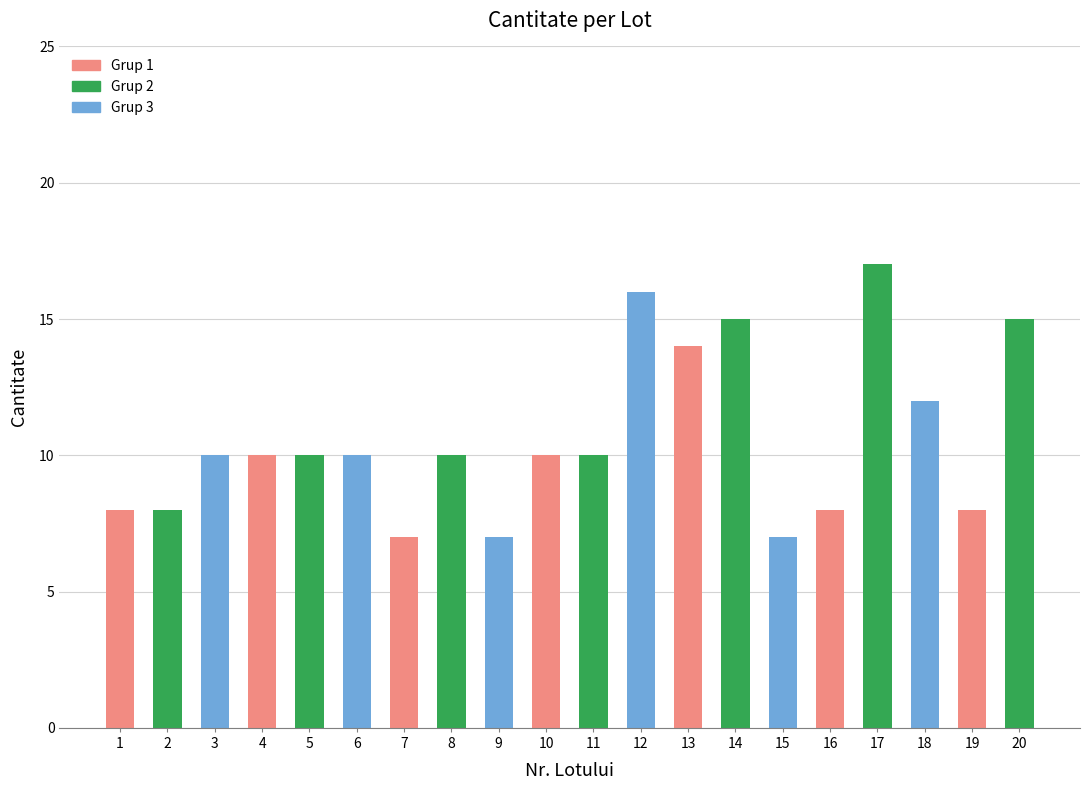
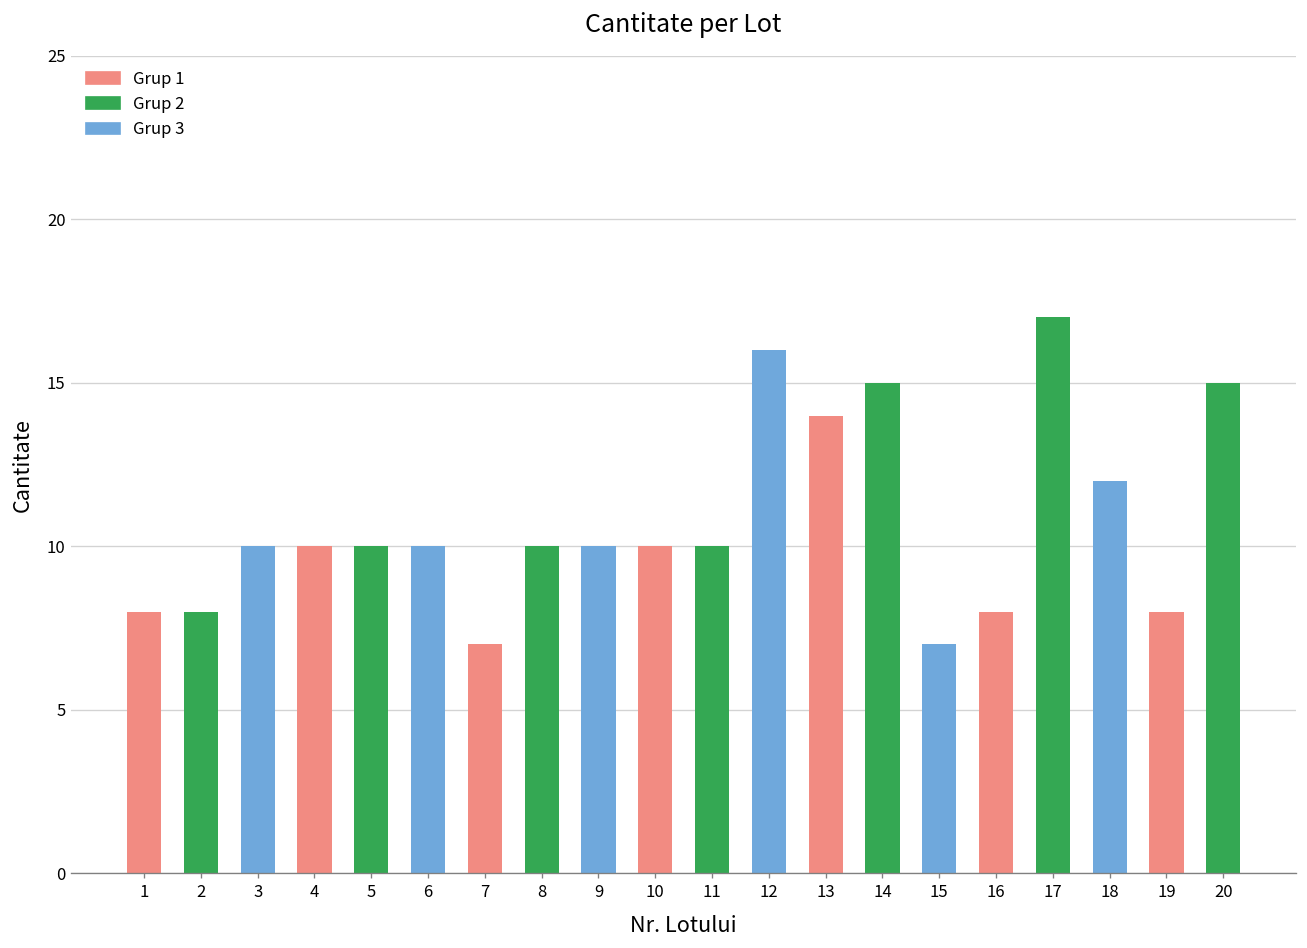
9: 7 -> 10
